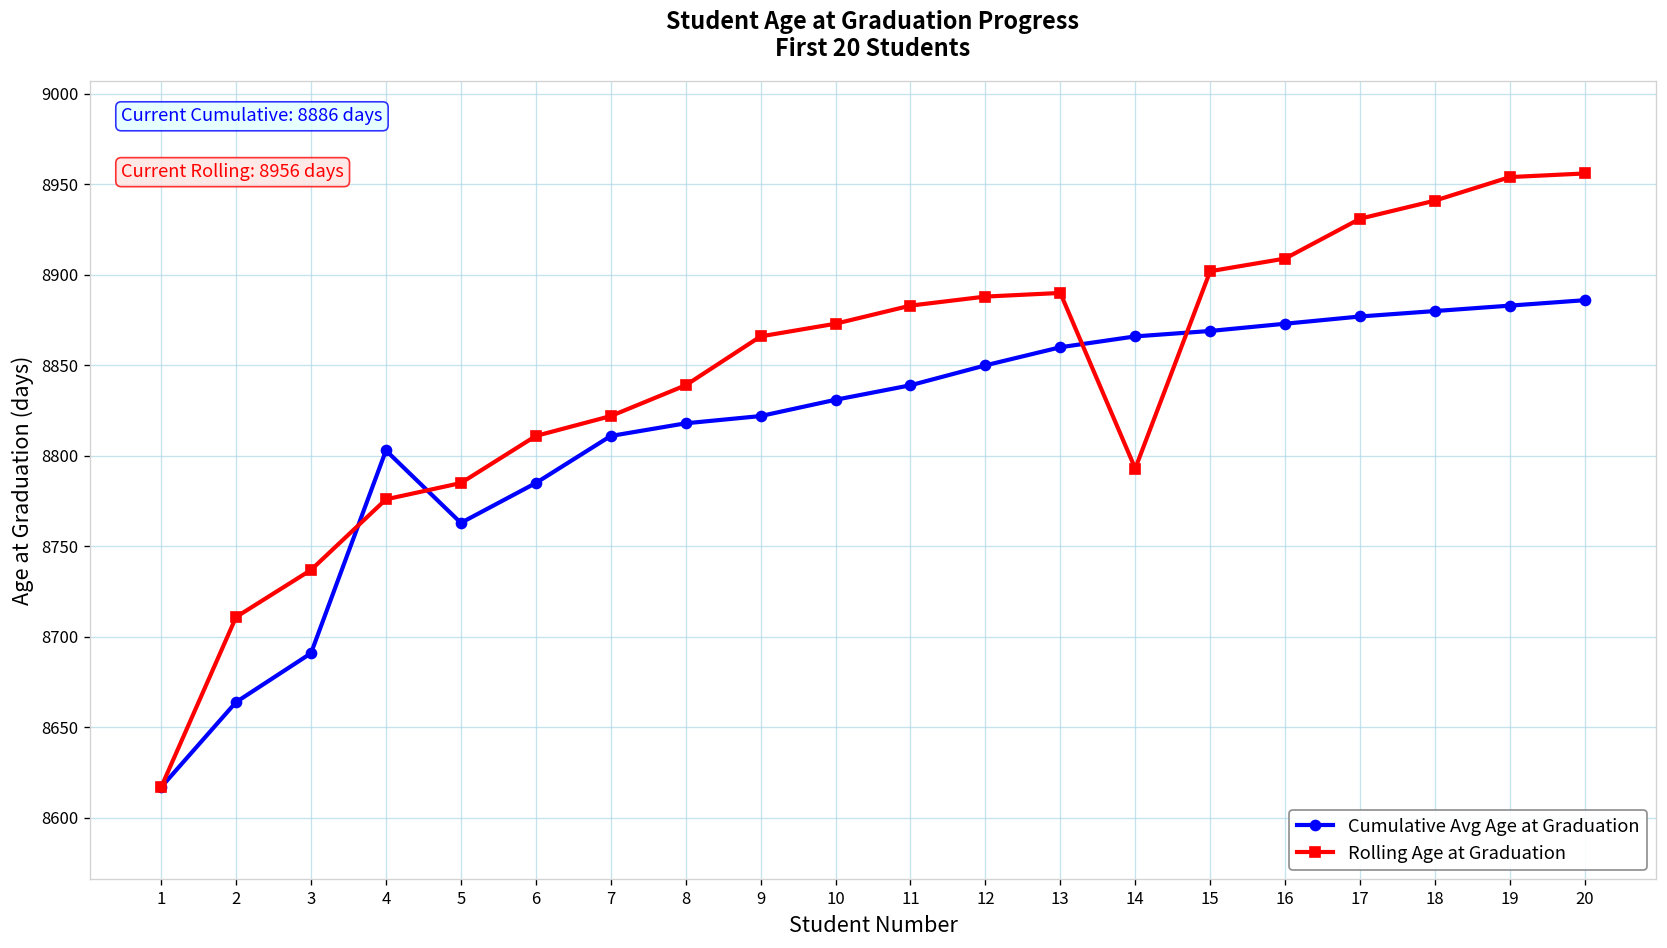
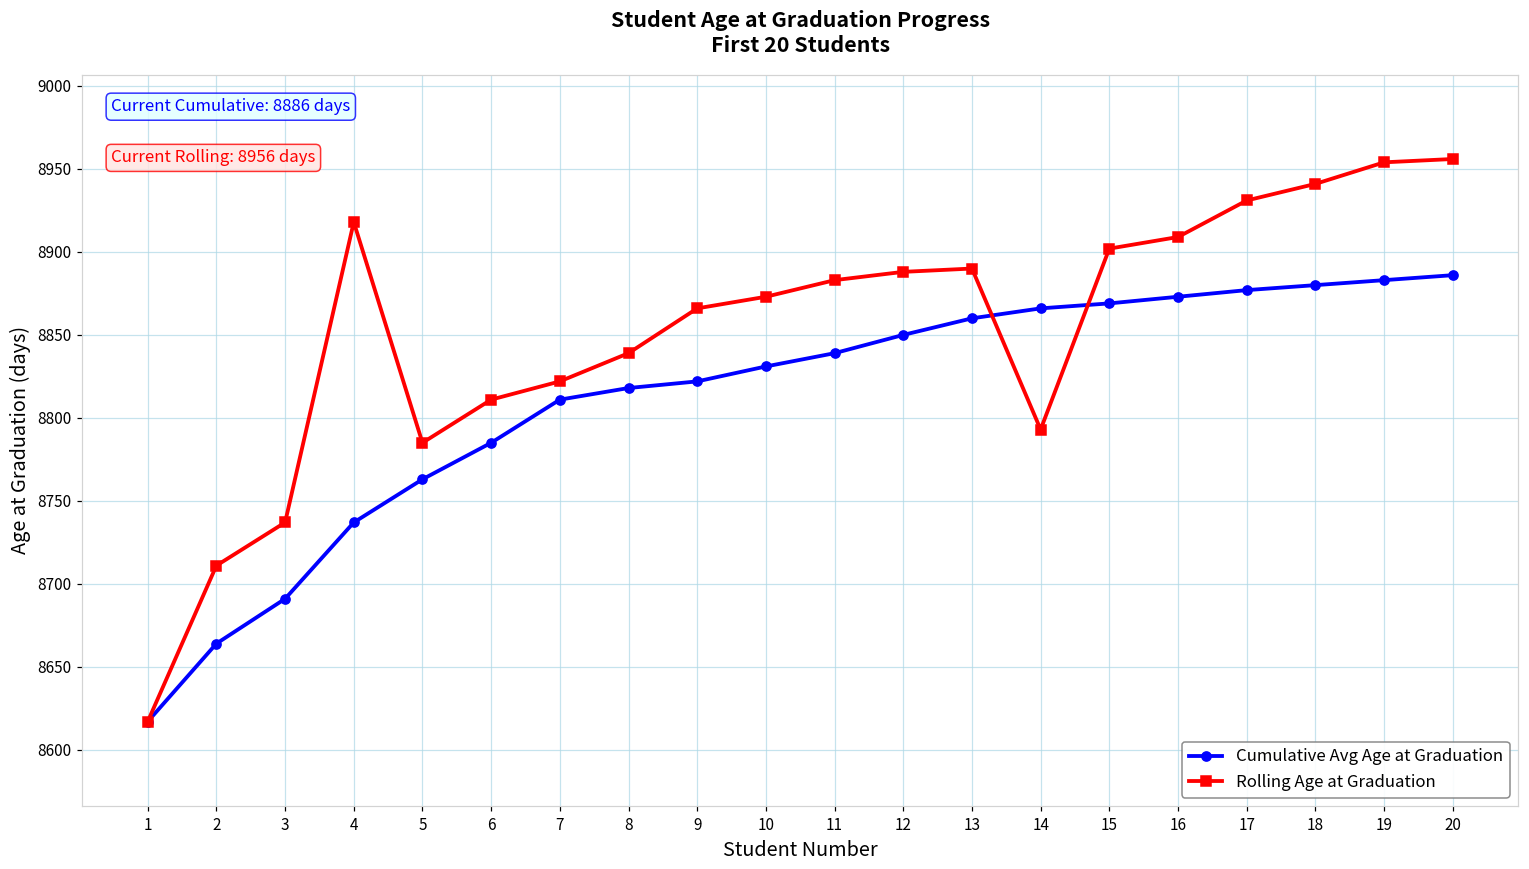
Cumulative Avg Age at Graduation, 4: 8803 -> 8737
Rolling Age at Graduation, 4: 8776 -> 8918
